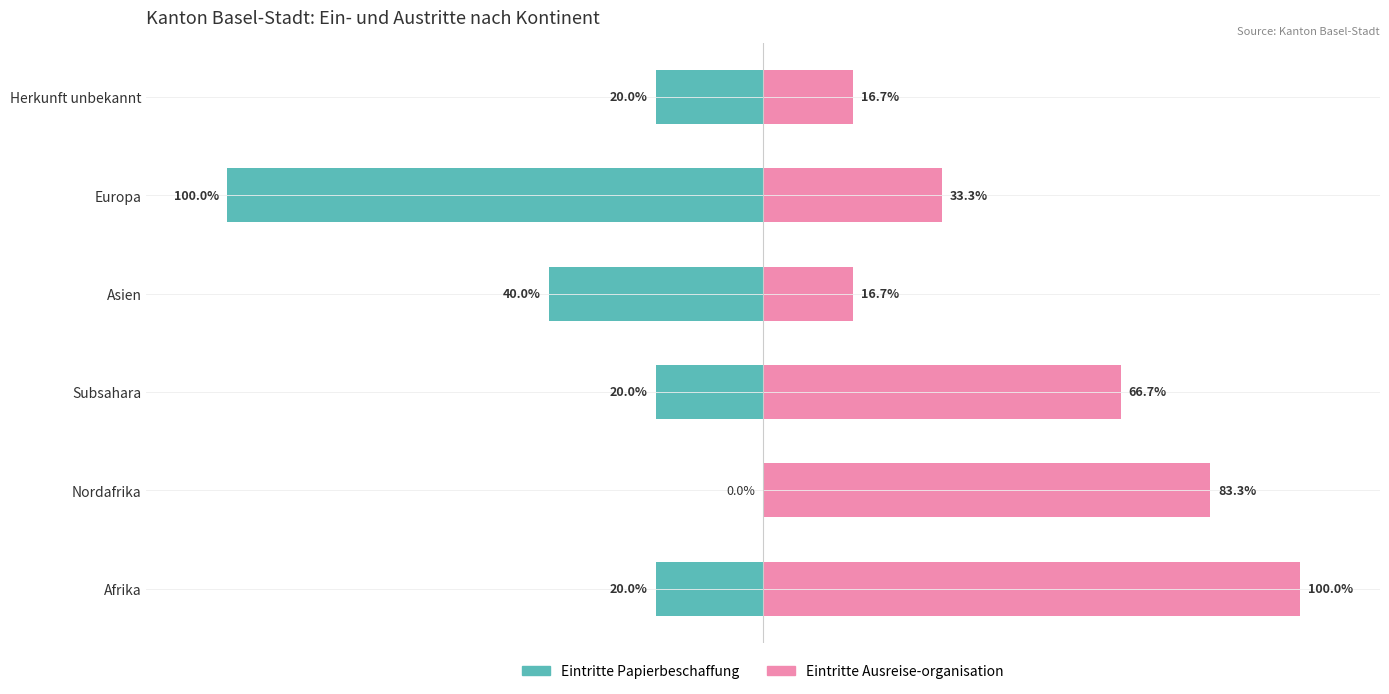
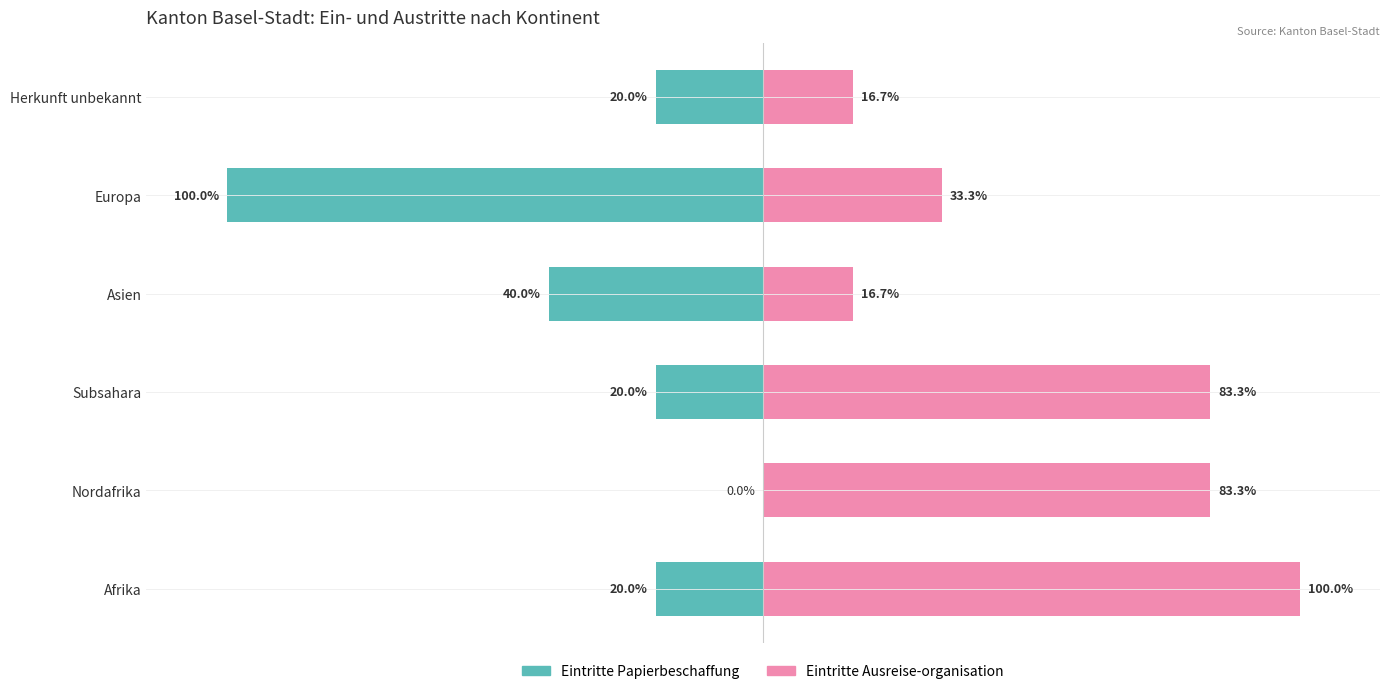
Eintritte Ausreise-organisation, Subsahara: 66.7% -> 83.3%
